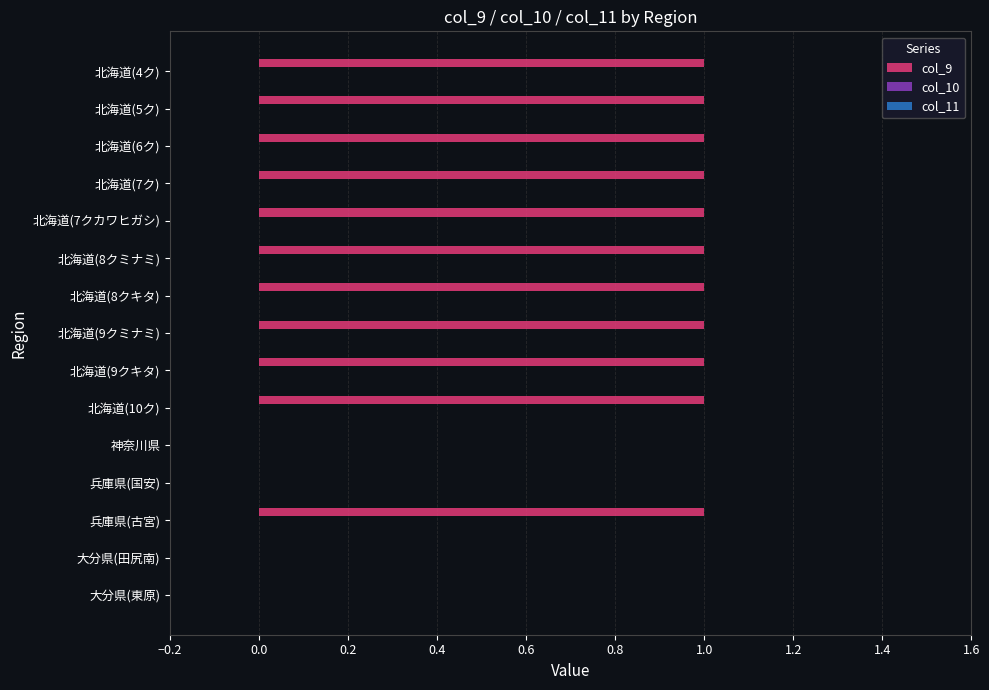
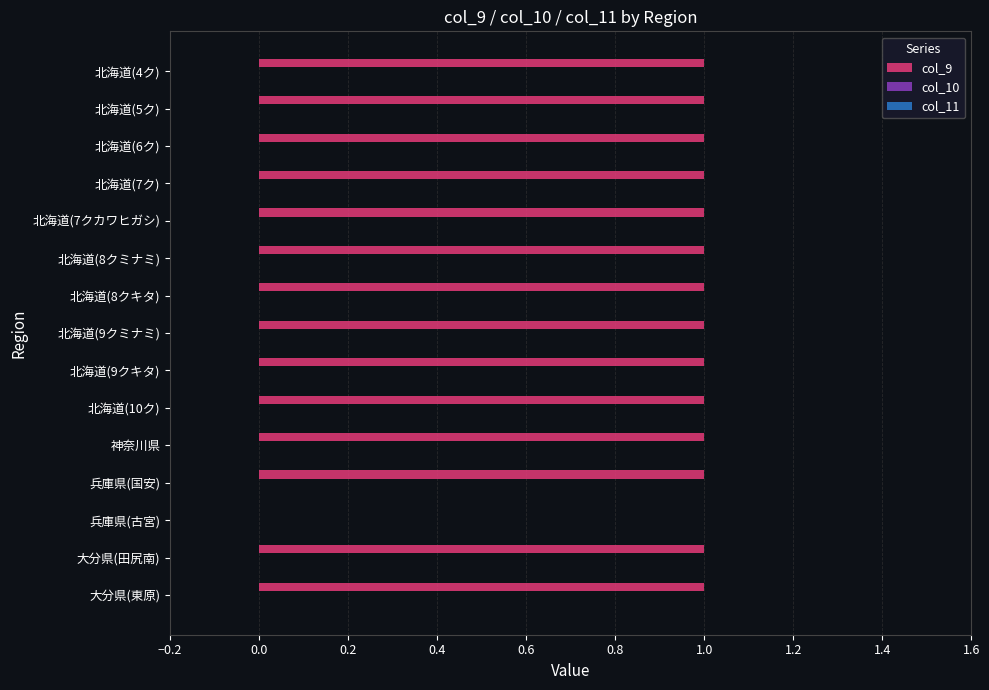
col_9, 神奈川県: 0 -> 1
col_9, 兵庫県(国安): 0 -> 1
col_9, 兵庫県(古宮): 1 -> 0
col_9, 大分県(田尻南): 0 -> 1
col_9, 大分県(東原): 0 -> 1
